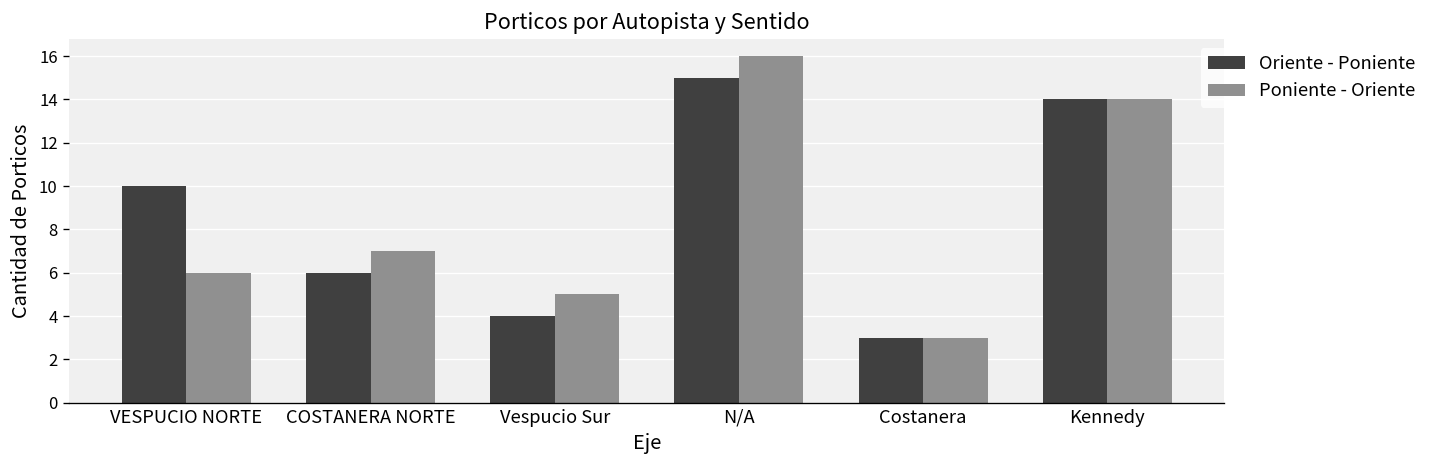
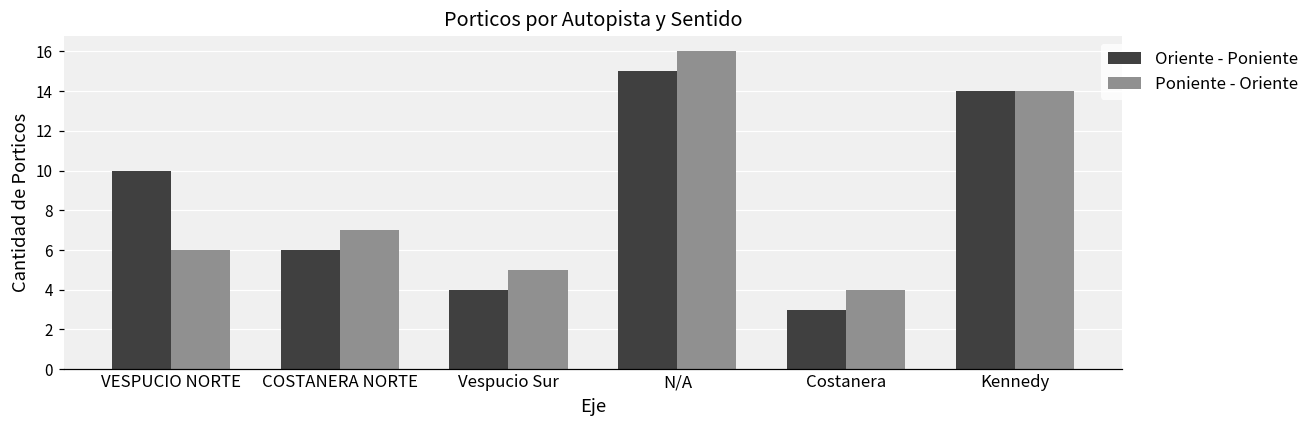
Poniente - Oriente, Costanera: 3 -> 4
